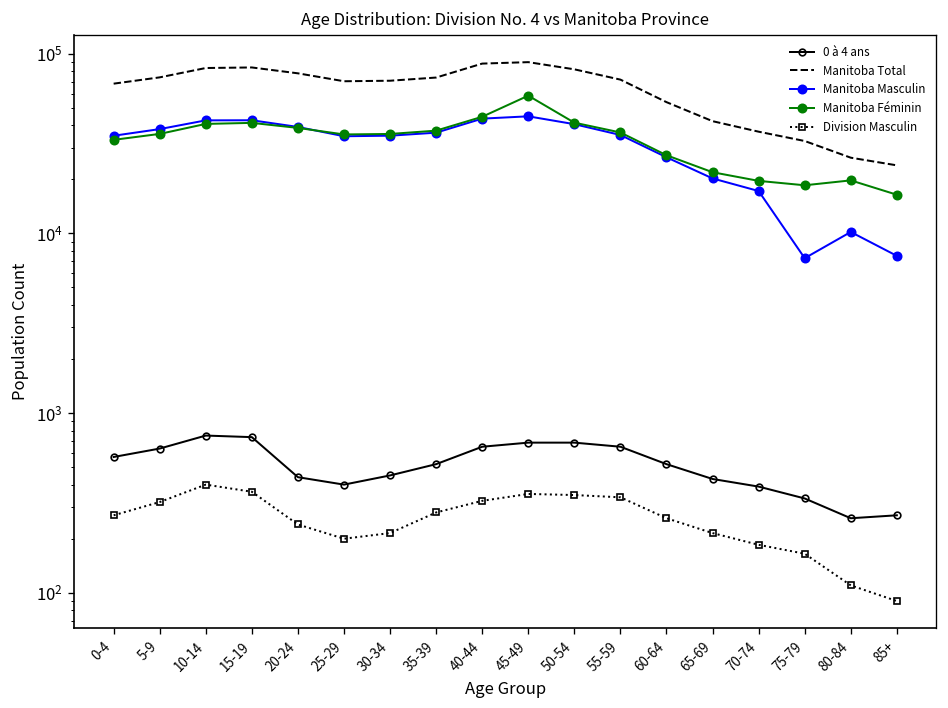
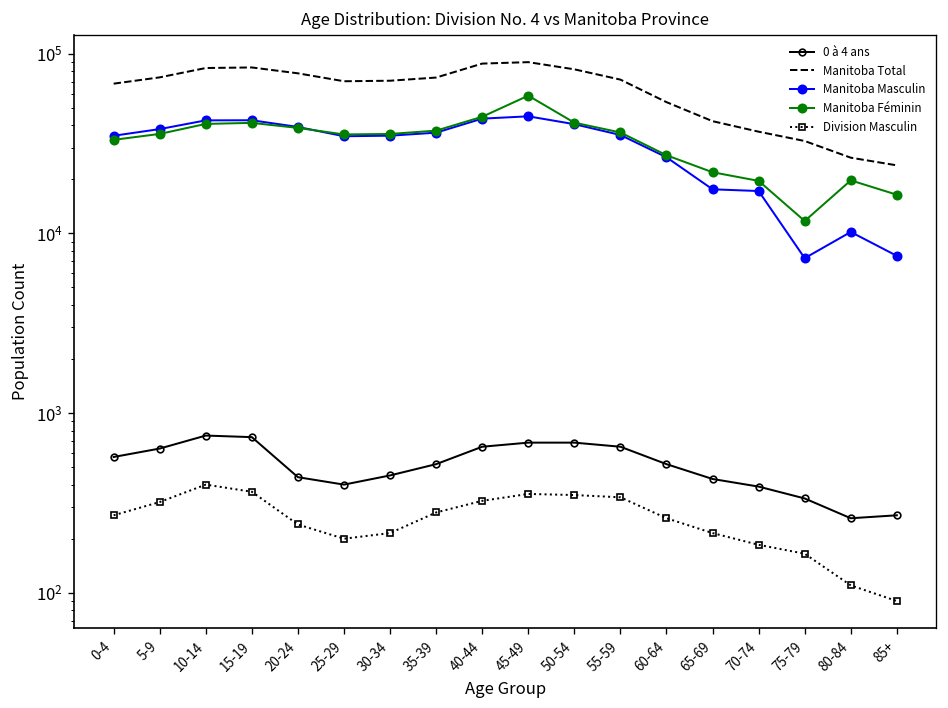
Manitoba Masculin, 65-69: 20000 -> 18000
Manitoba Féminin, 75-79: 19000 -> 12000
